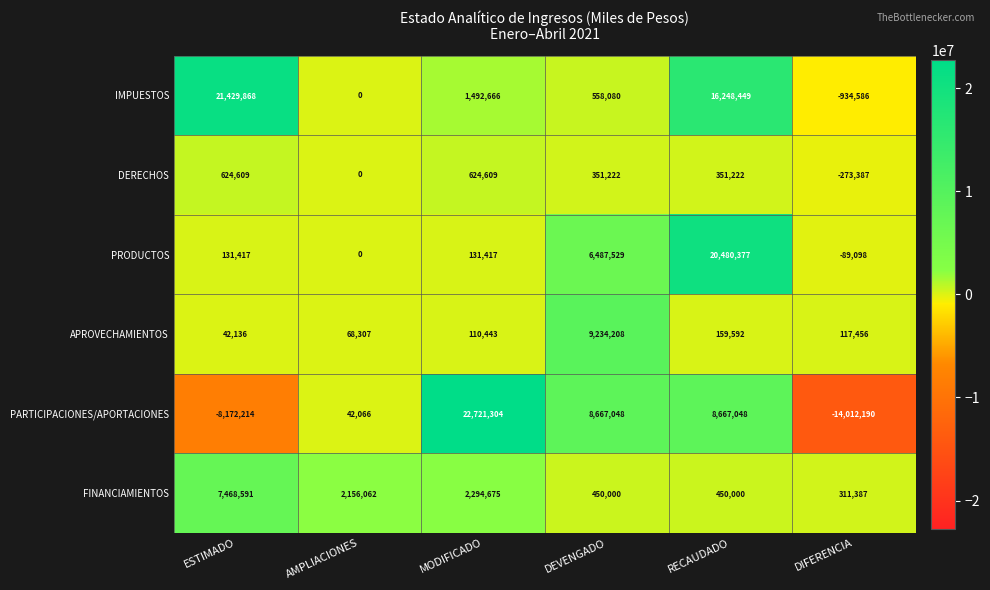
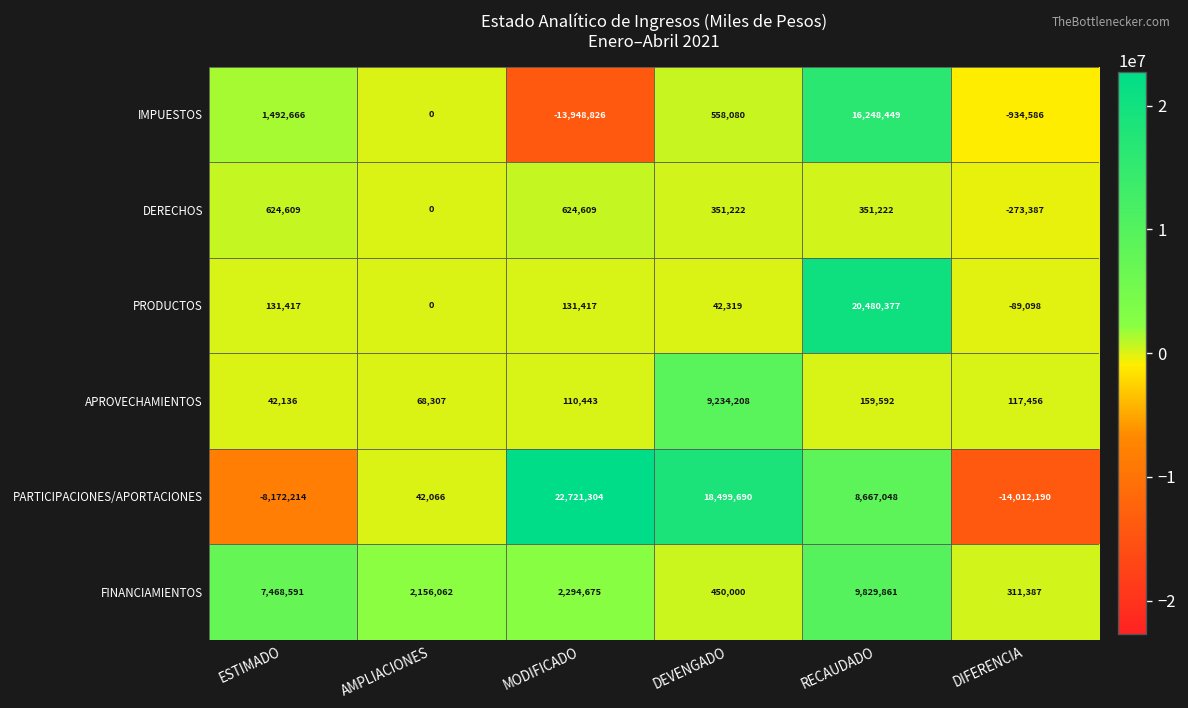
IMPUESTOS, ESTIMADO: 21,429,868 -> 1,492,666
IMPUESTOS, MODIFICADO: 1,492,666 -> -13,948,826
PRODUCTOS, DEVENGADO: 6,487,529 -> 42,319
PARTICIPACIONES/APORTACIONES, DEVENGADO: 8,667,048 -> 18,499,690
FINANCIAMIENTOS, RECAUDADO: 450,000 -> 9,829,861
